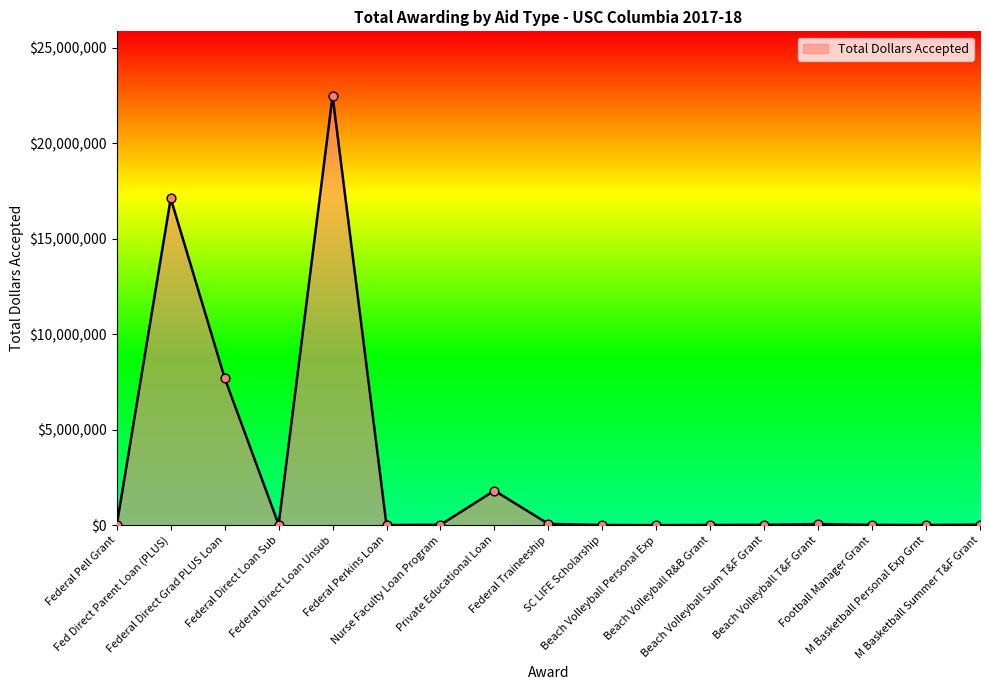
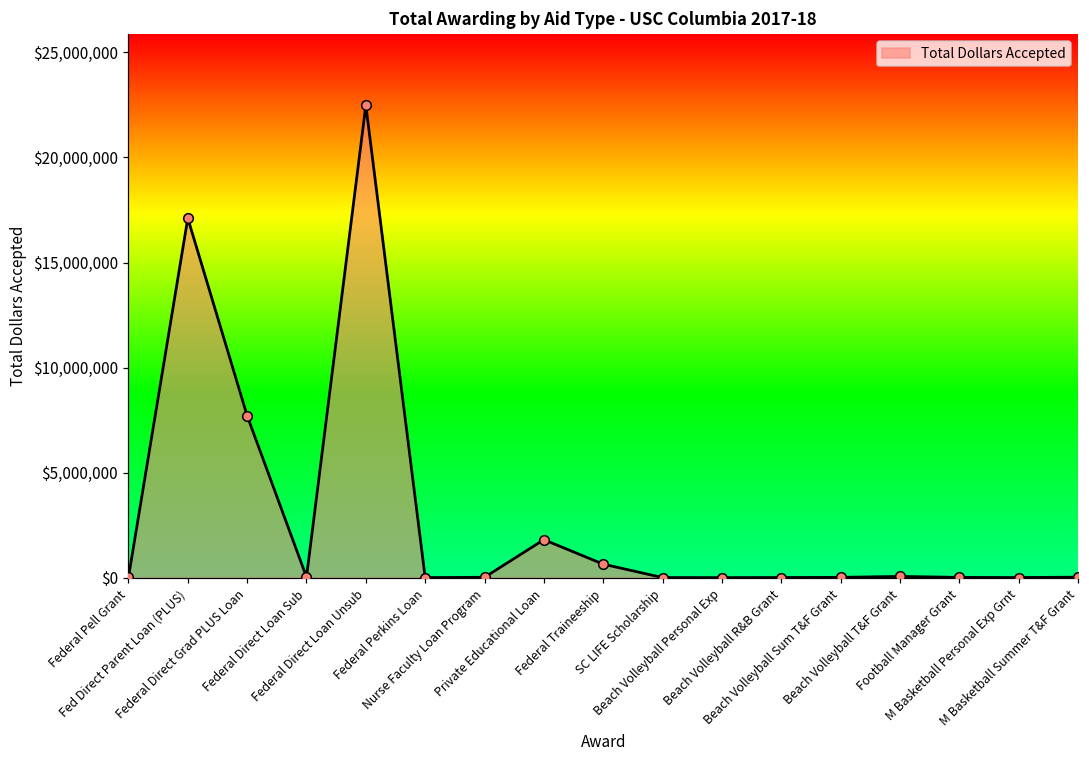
Federal Traineeship: $100,000 -> $600,000
